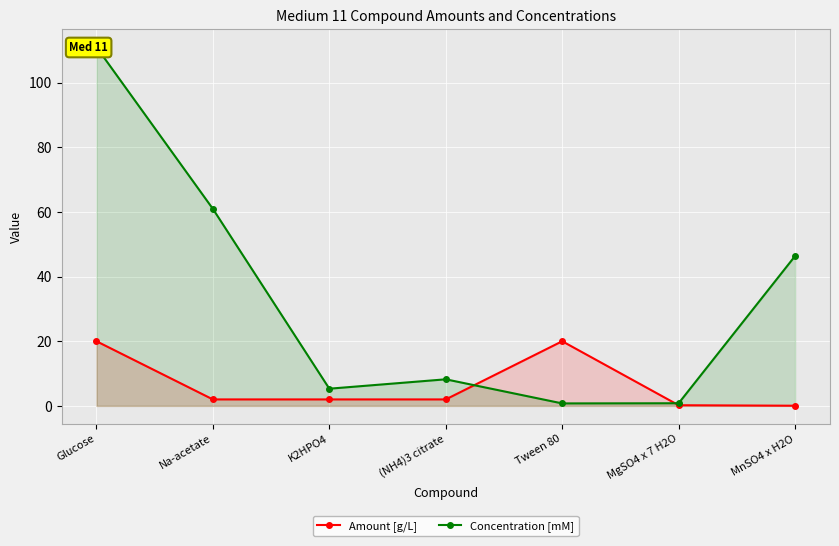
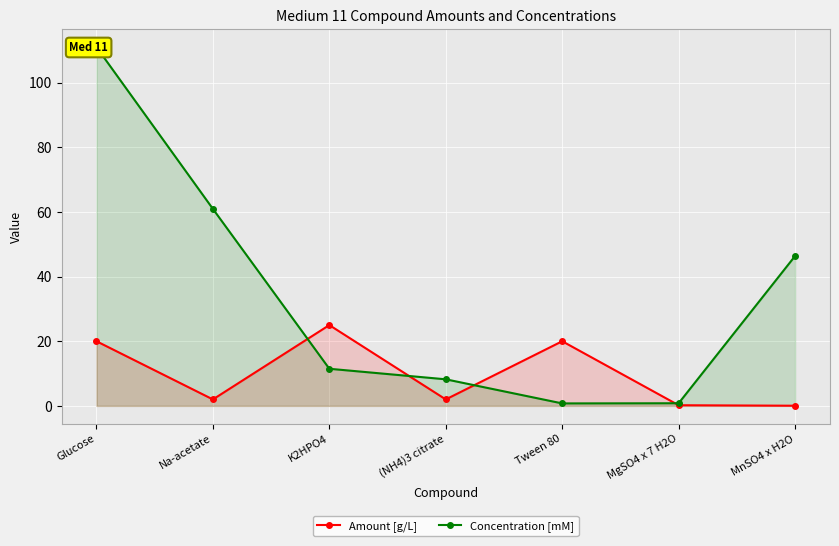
Amount [g/L], K2HPO4: 2 -> 25
Concentration [mM], K2HPO4: 5 -> 11
